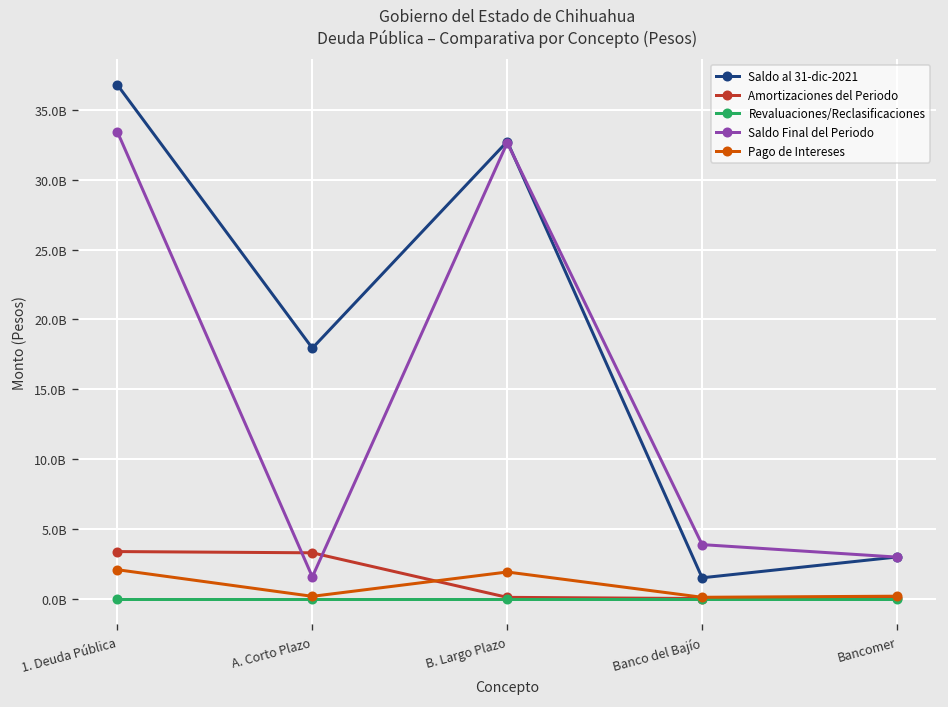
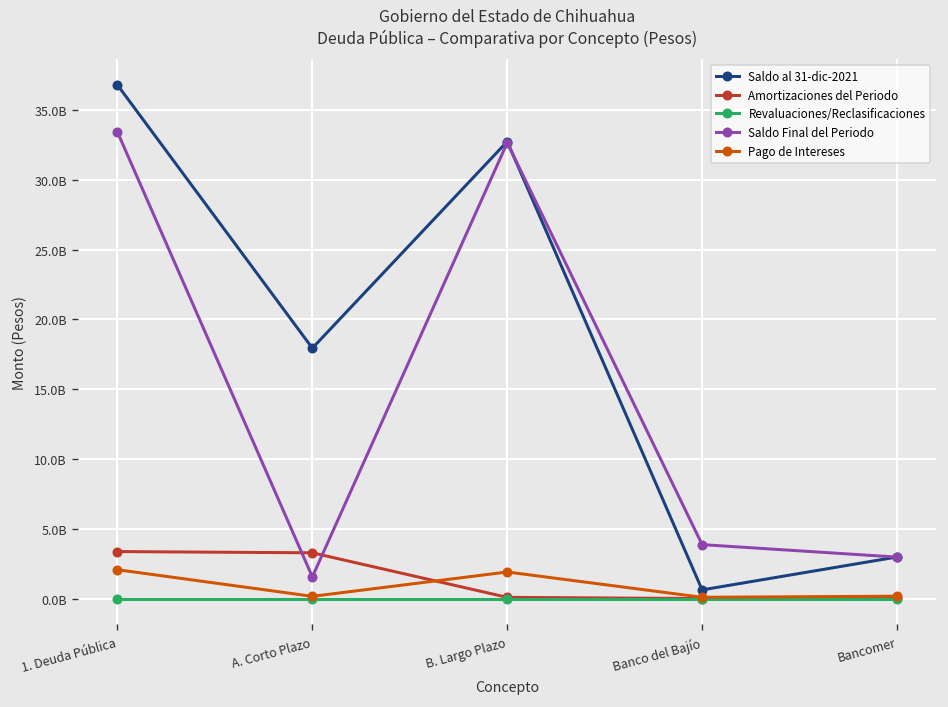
Saldo al 31-dic-2021, Banco del Bajío: 1500000000 -> 600000000
